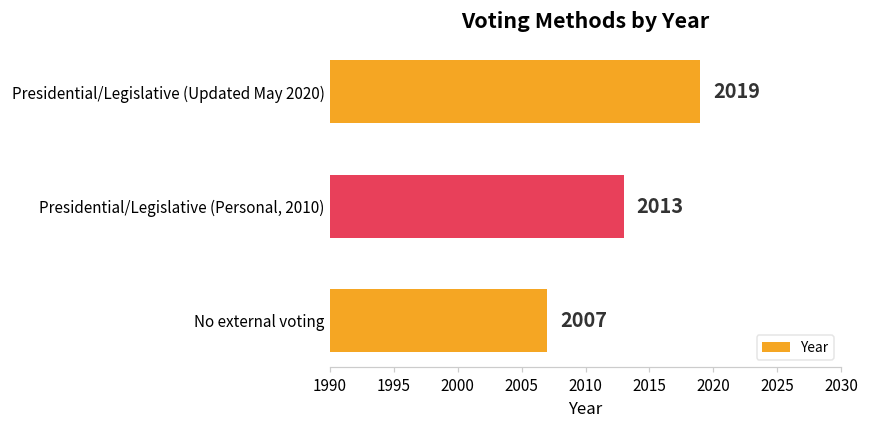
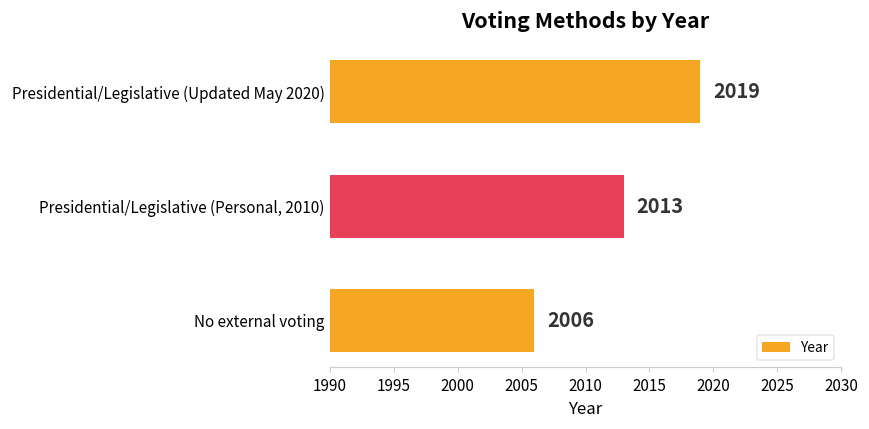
No external voting: 2007 -> 2006
